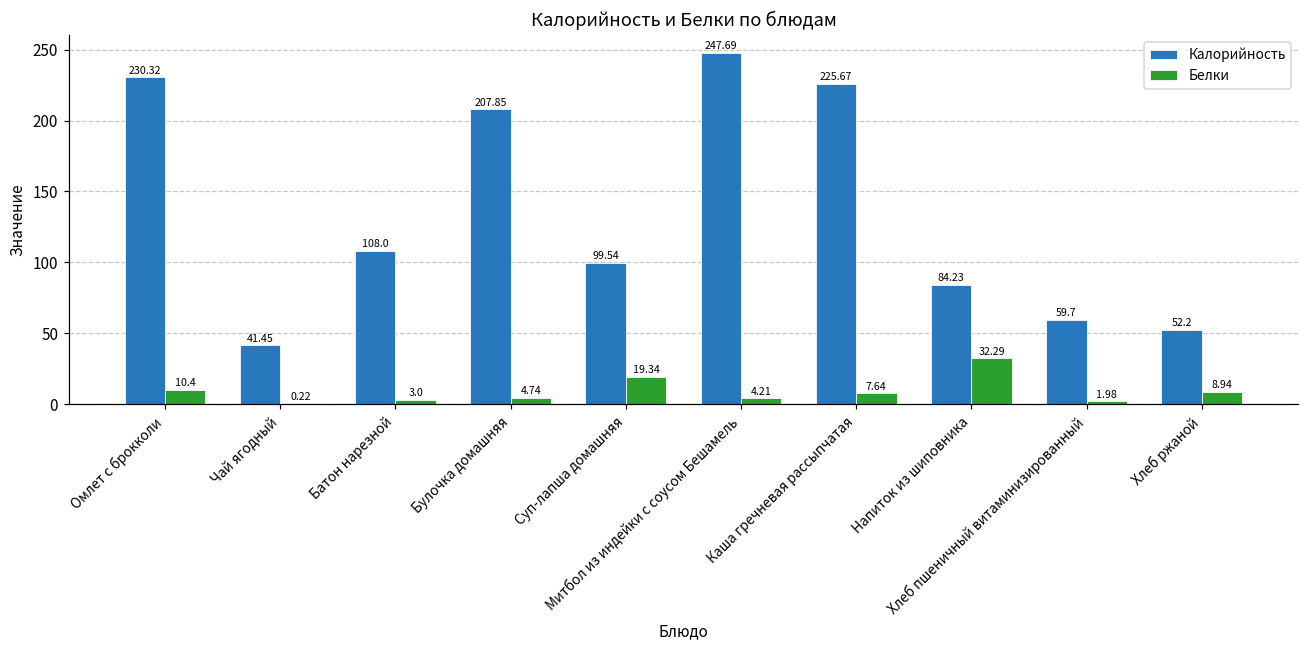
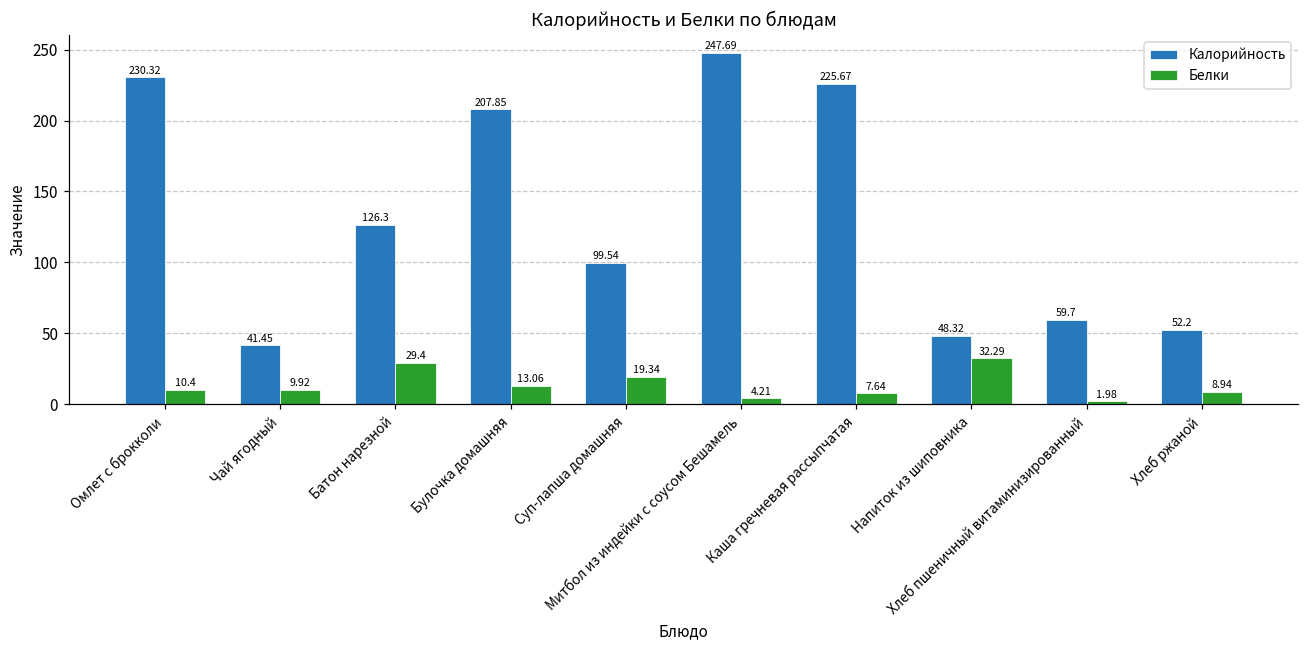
Белки, Чай ягодный: 0.22 -> 9.92
Калорийность, Батон нарезной: 108.0 -> 126.3
Белки, Батон нарезной: 3.0 -> 29.4
Белки, Булочка домашняя: 4.74 -> 13.06
Калорийность, Напиток из шиповника: 84.23 -> 48.32
